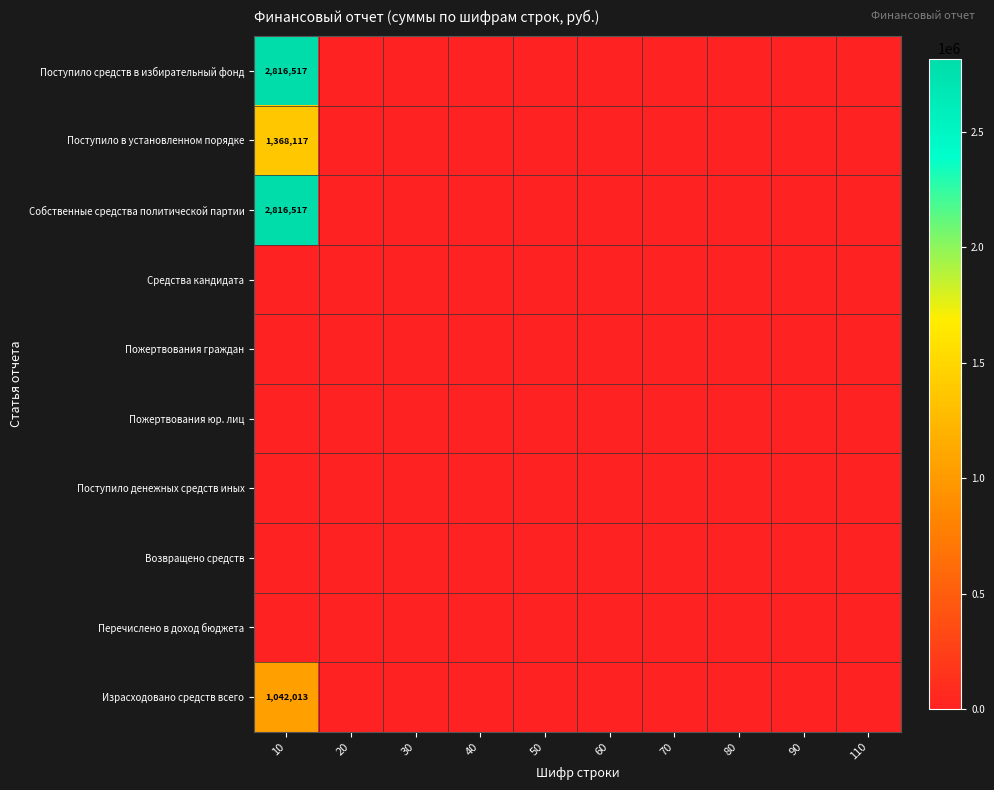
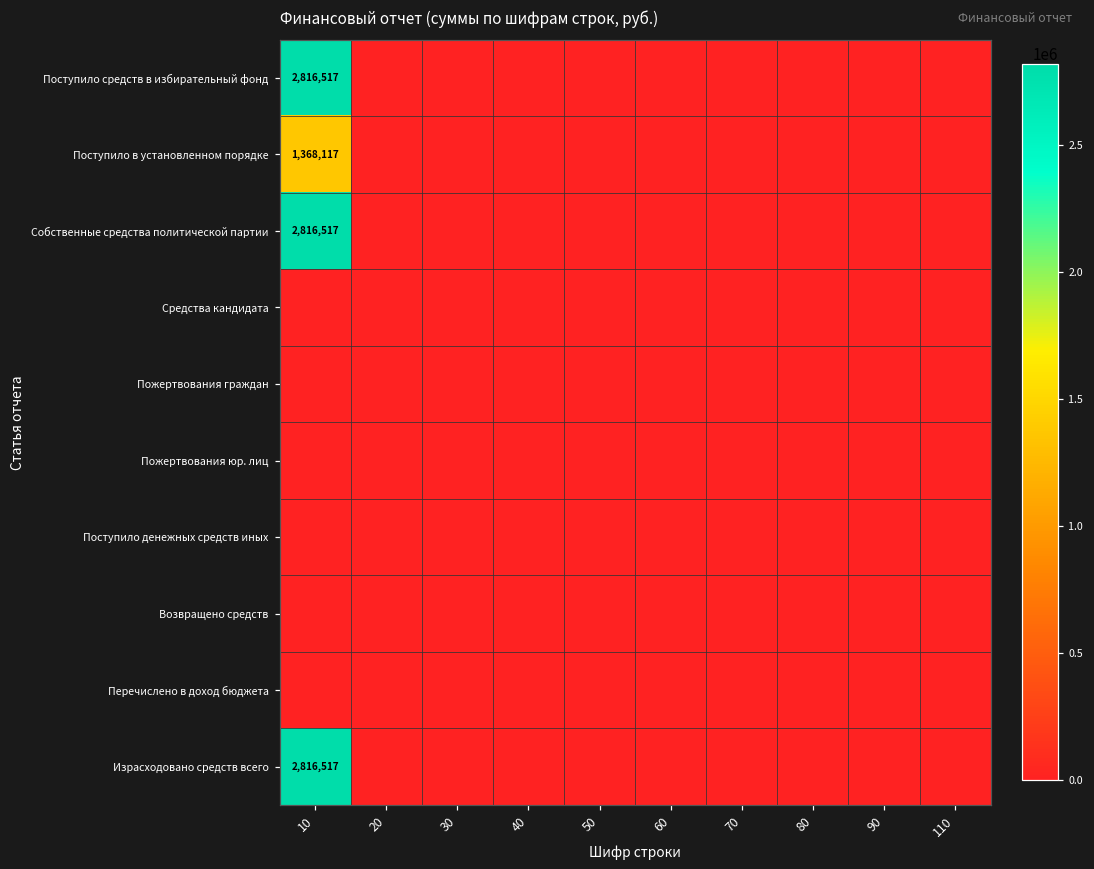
Израсходовано средств всего, 10: 1,042,013 -> 2,816,517
